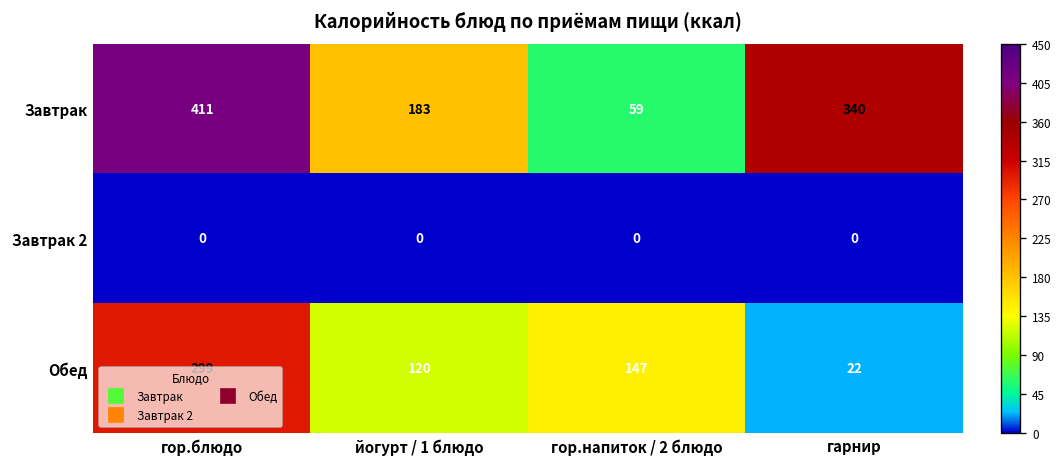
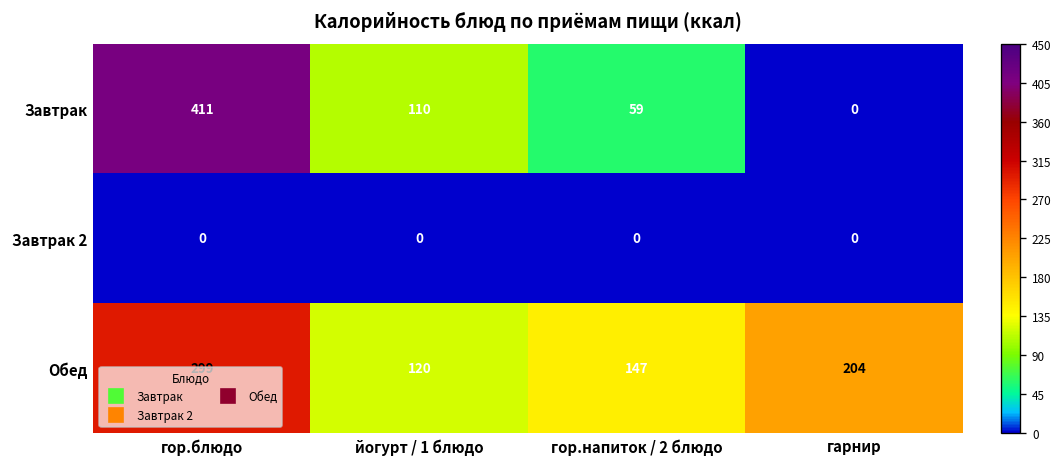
Завтрак, йогурт / 1 блюдо: 183 -> 110
Завтрак, гарнир: 340 -> 0
Обед, гарнир: 22 -> 204
